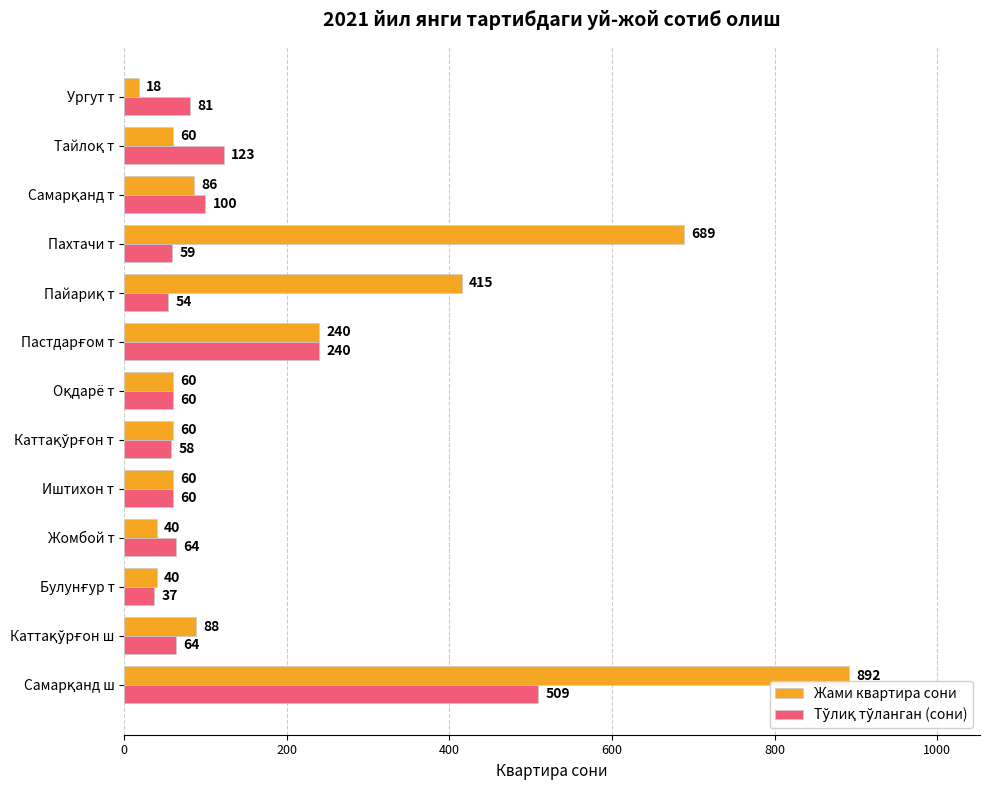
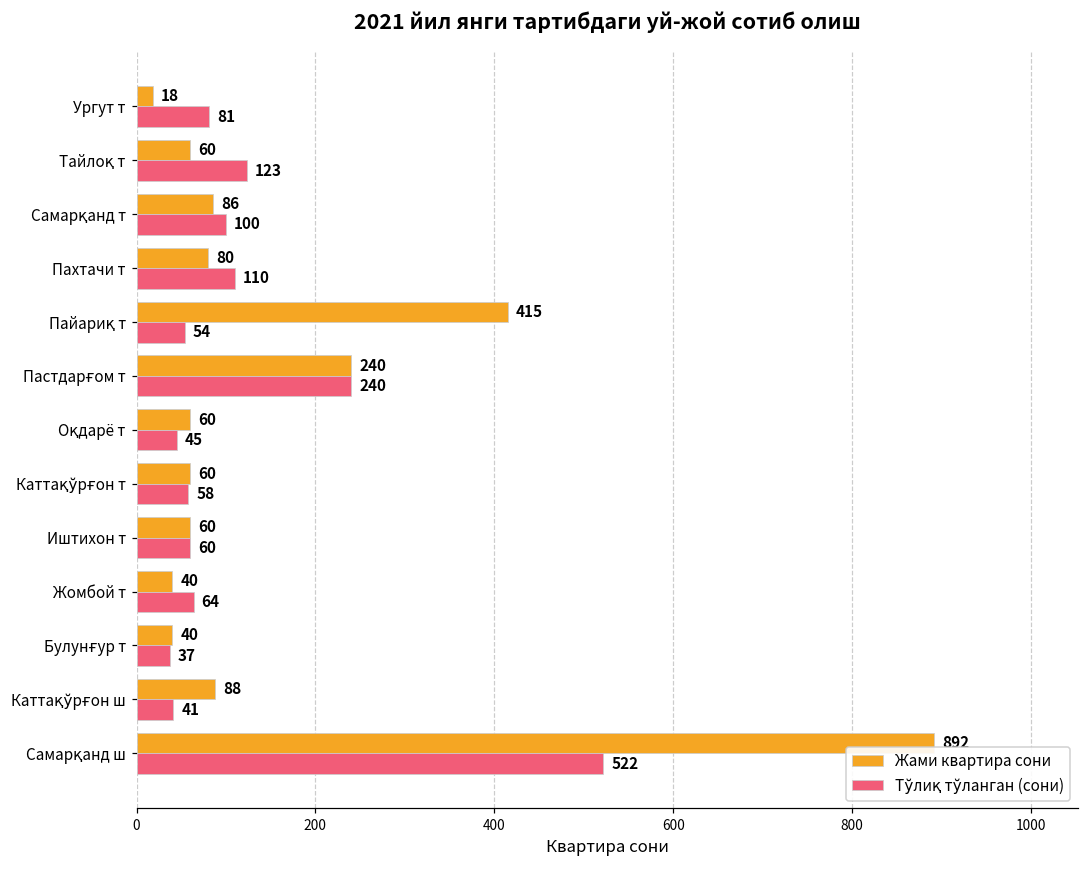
Жами квартира сони, Пахтачи т: 689 -> 80
Тўлиқ тўланган (сони), Пахтачи т: 59 -> 110
Тўлиқ тўланган (сони), Оқдарё т: 60 -> 45
Тўлиқ тўланган (сони), Каттақўрғон ш: 64 -> 41
Тўлиқ тўланган (сони), Самарқанд ш: 509 -> 522
